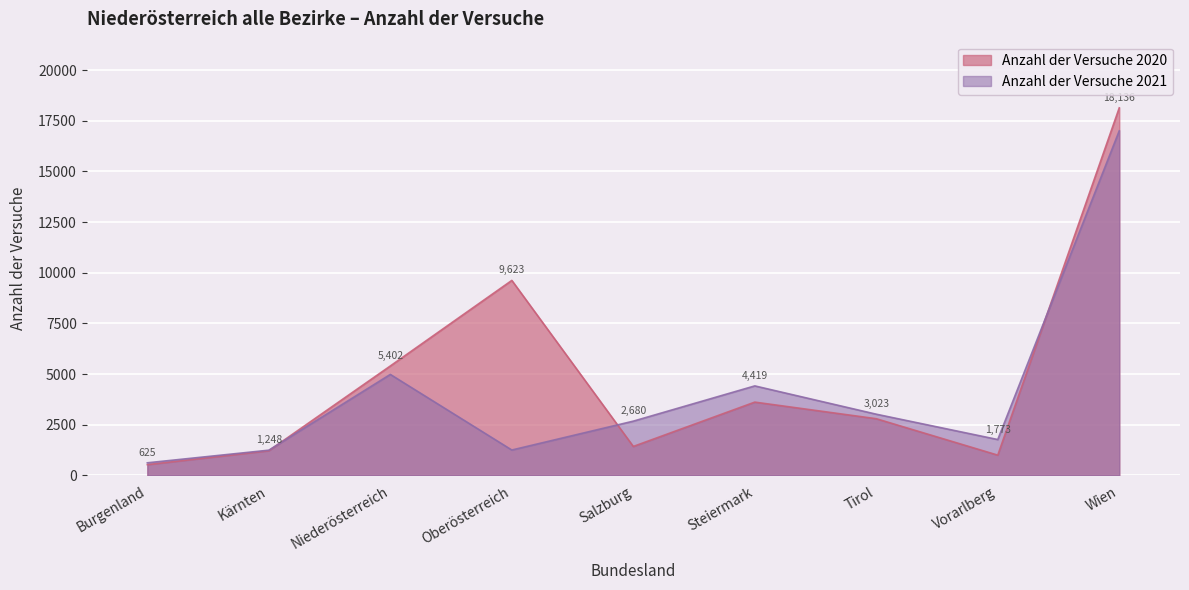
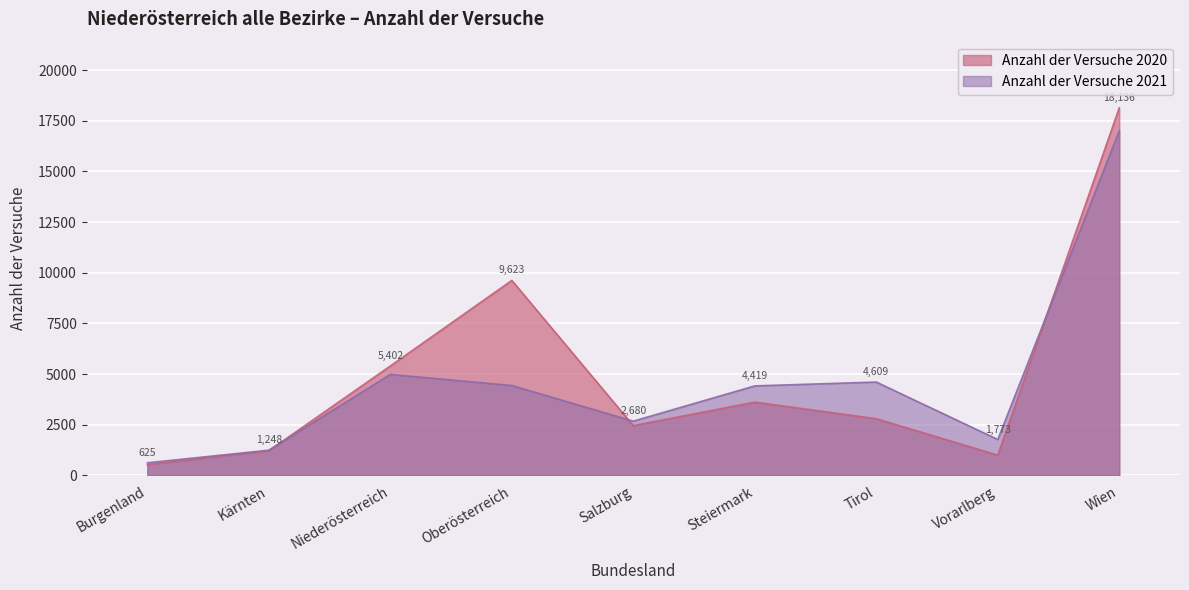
Anzahl der Versuche 2021, Oberösterreich: 1300 -> 4400
Anzahl der Versuche 2020, Salzburg: 1400 -> 2500
Anzahl der Versuche 2021, Tirol: 3,023 -> 4,609
